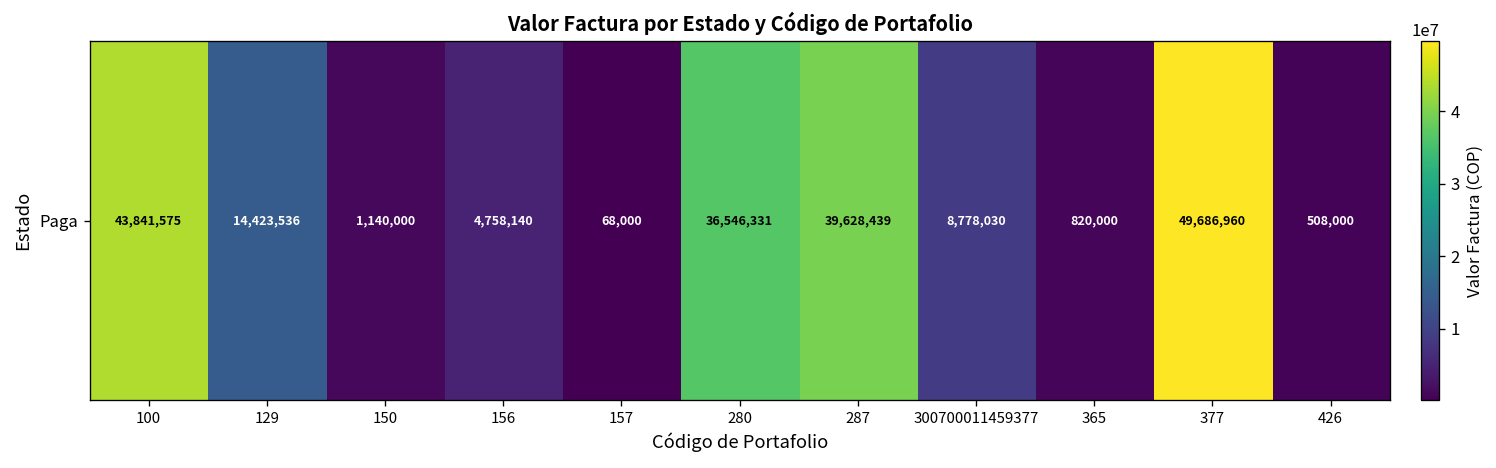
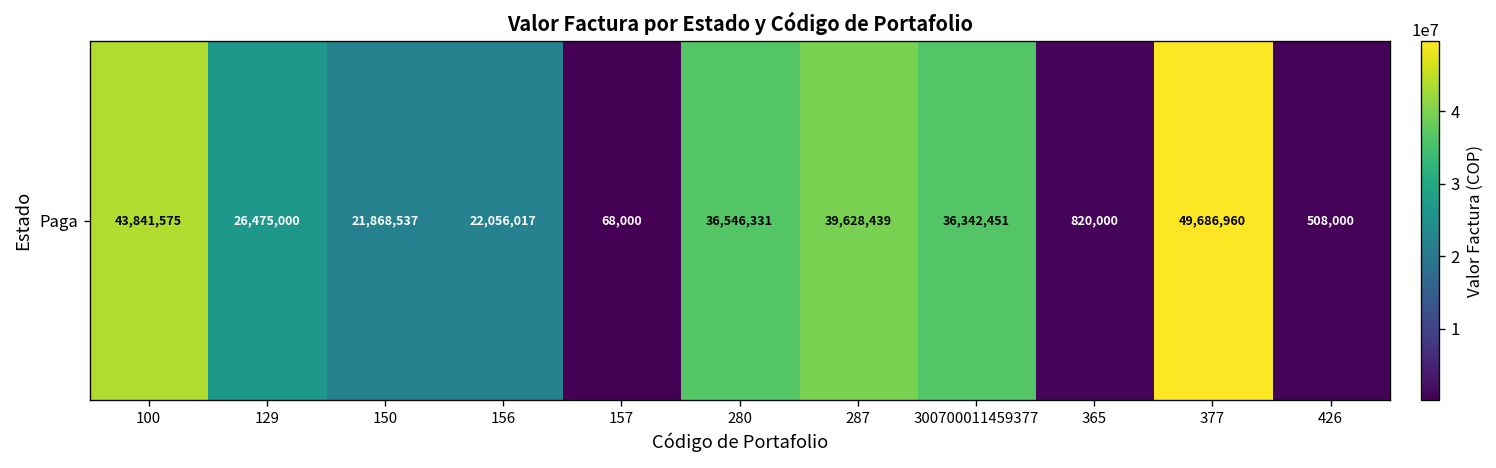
Paga, 129: 14,423,536 -> 26,475,000
Paga, 150: 1,140,000 -> 21,868,537
Paga, 156: 4,758,140 -> 22,056,017
Paga, 300700011459377: 8,778,030 -> 36,342,451
